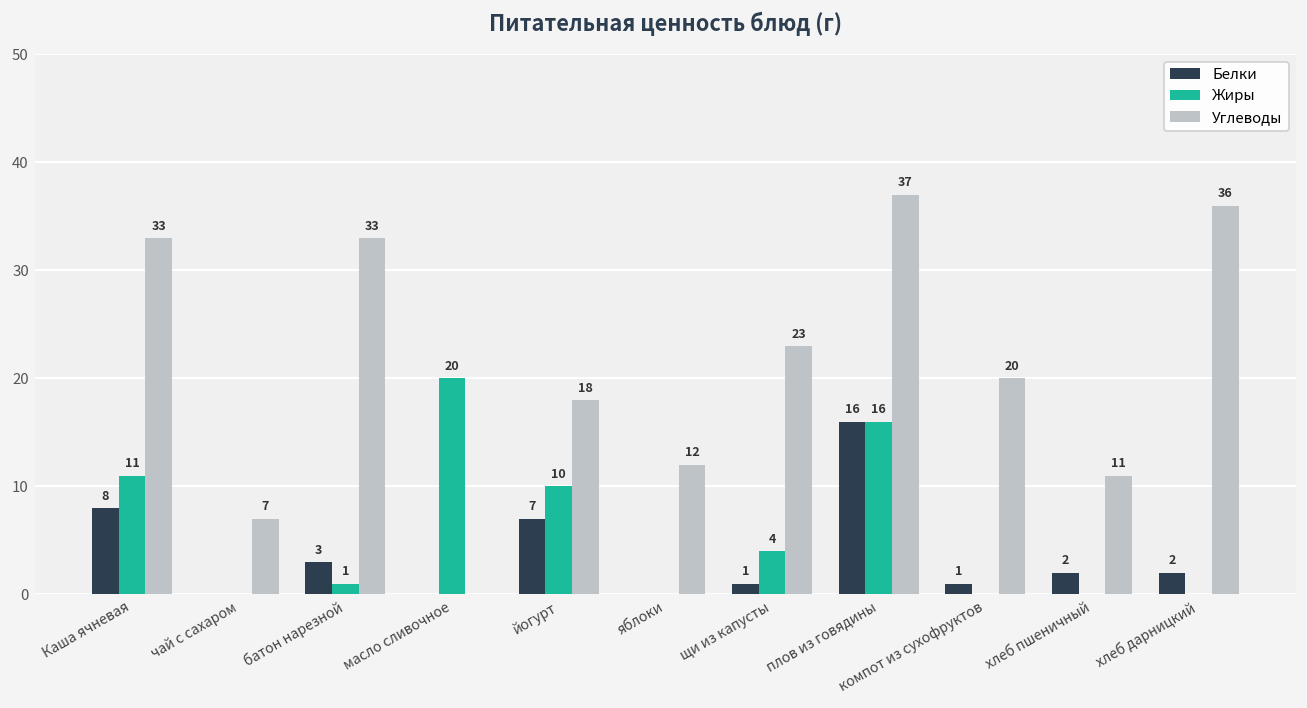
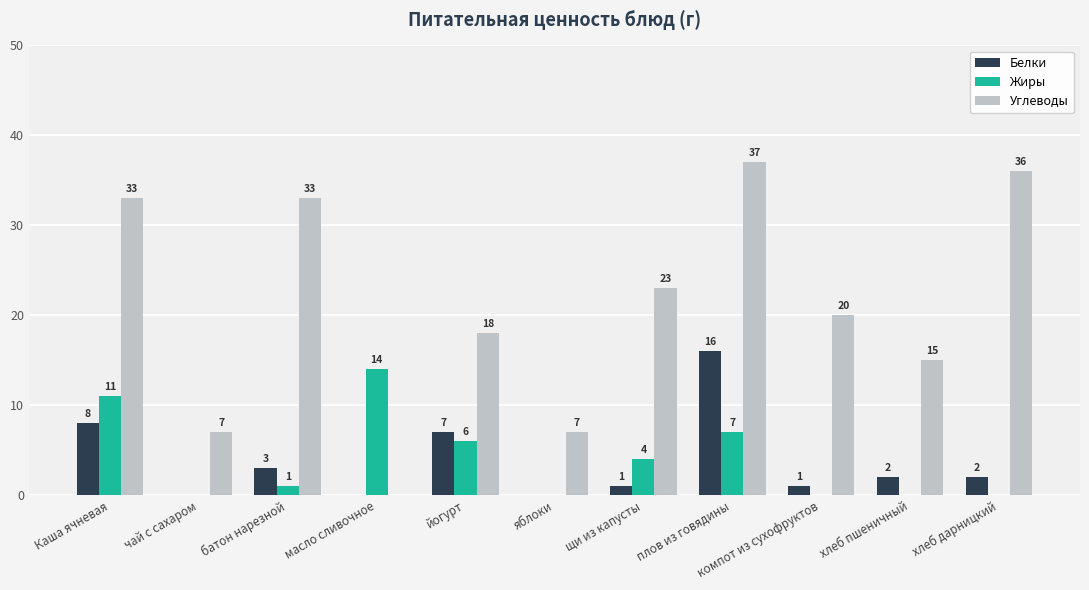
Жиры, масло сливочное: 20 -> 14
Жиры, йогурт: 10 -> 6
Углеводы, яблоки: 12 -> 7
Жиры, плов из говядины: 16 -> 7
Углеводы, хлеб пшеничный: 11 -> 15
